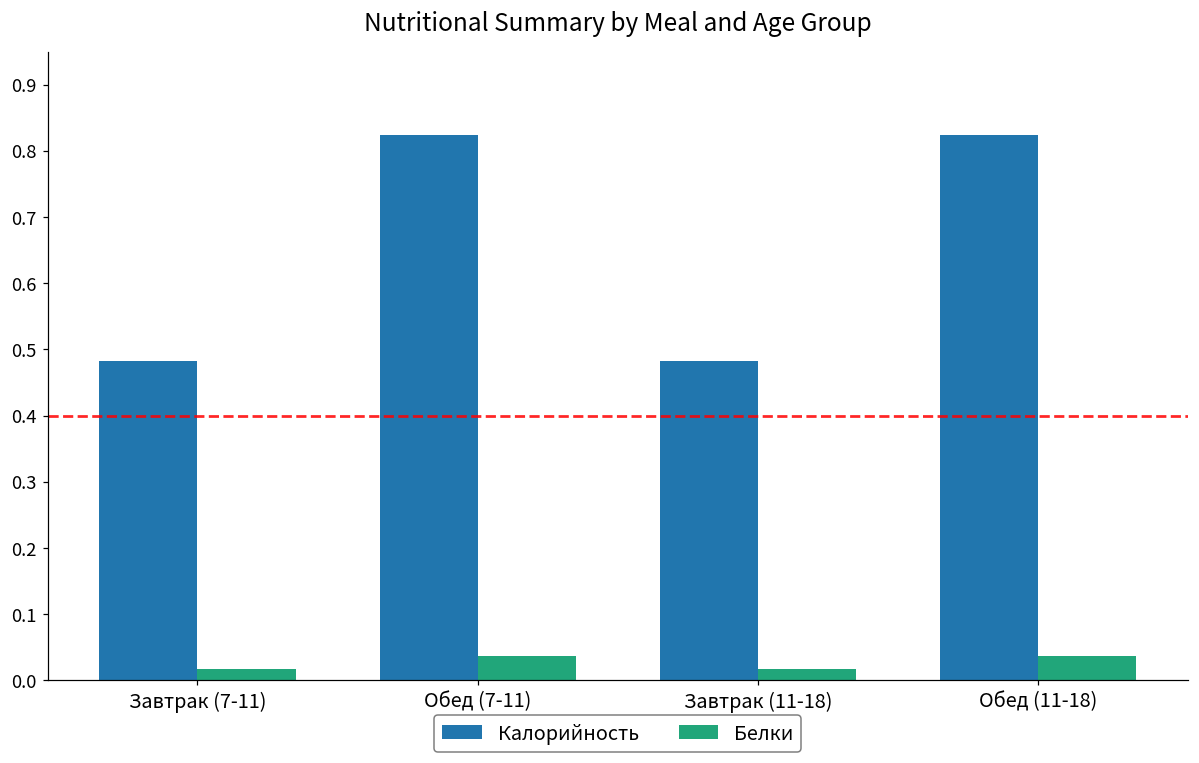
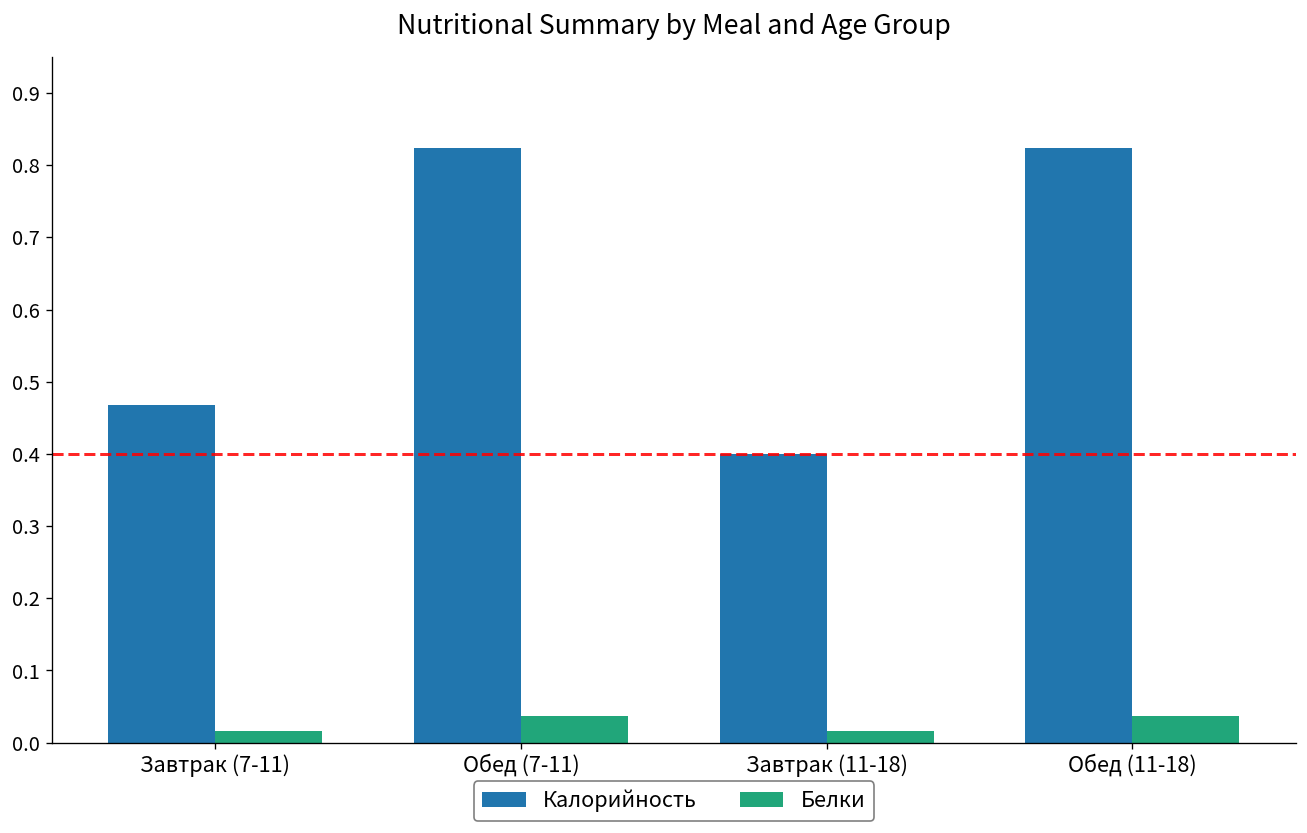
Калорийность, Завтрак (7-11): 0.48 -> 0.47
Калорийность, Завтрак (11-18): 0.48 -> 0.40
